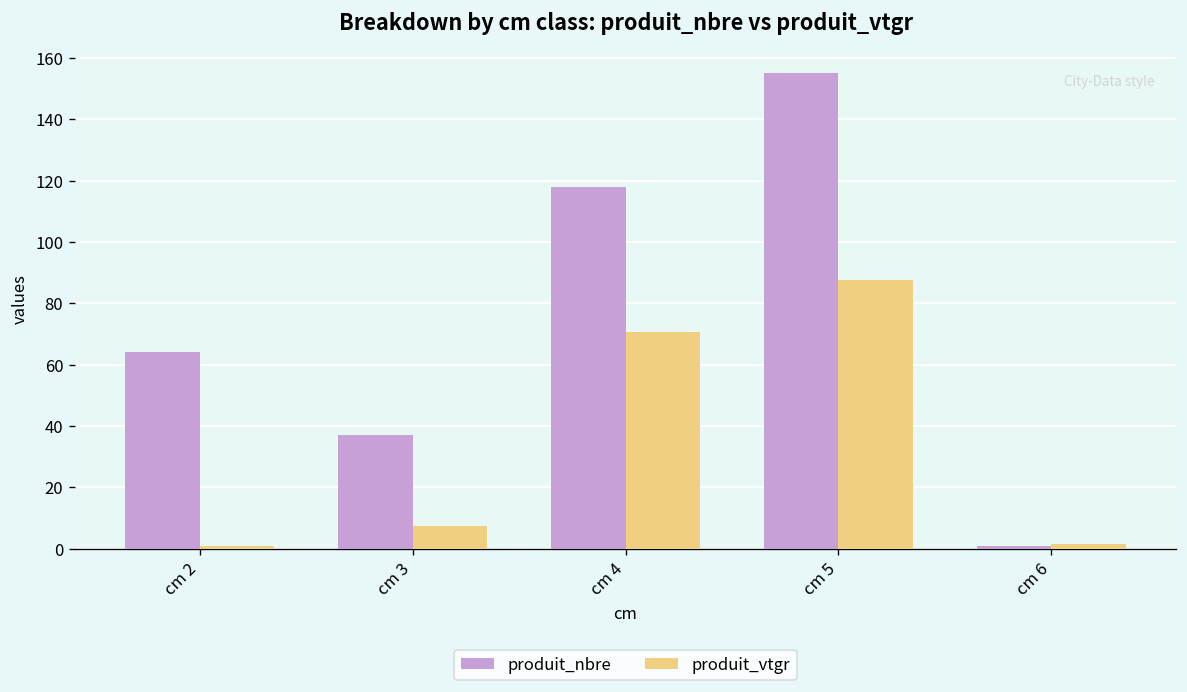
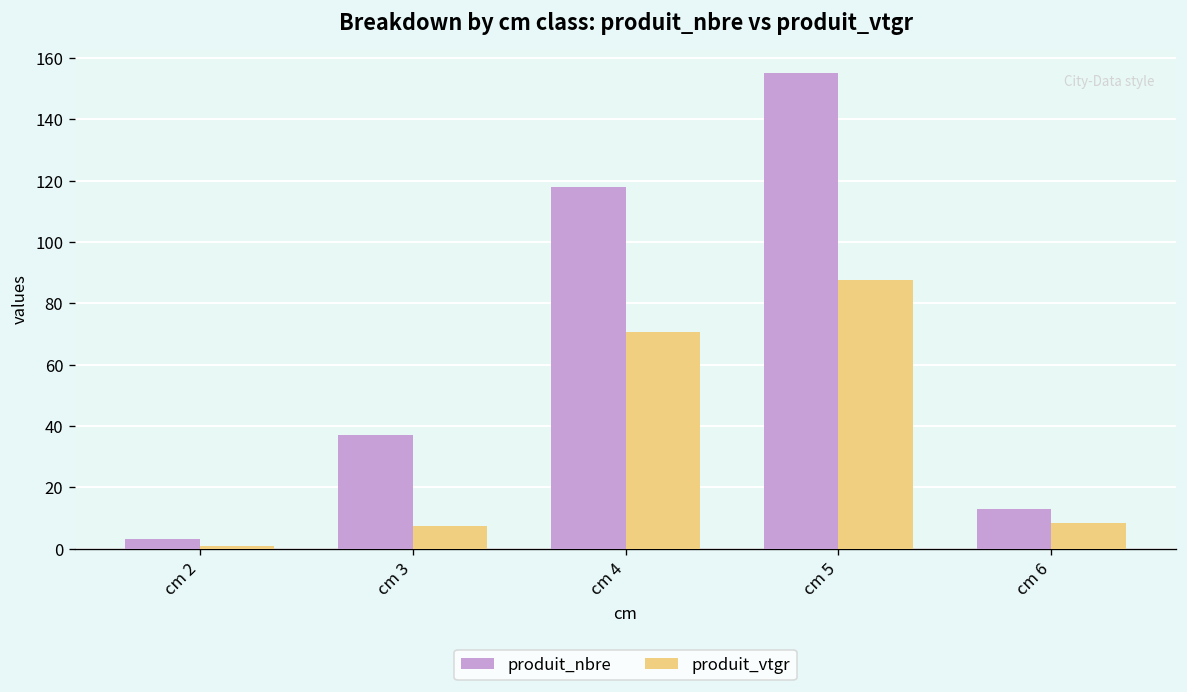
produit_nbre, cm 2: 64 -> 3
produit_nbre, cm 6: 1 -> 13
produit_vtgr, cm 6: 2 -> 8
